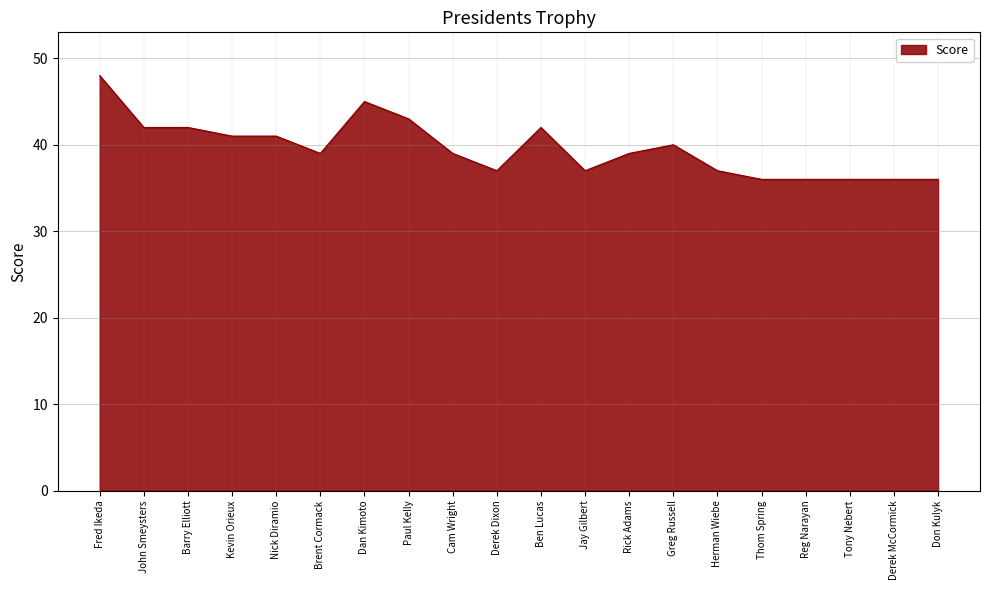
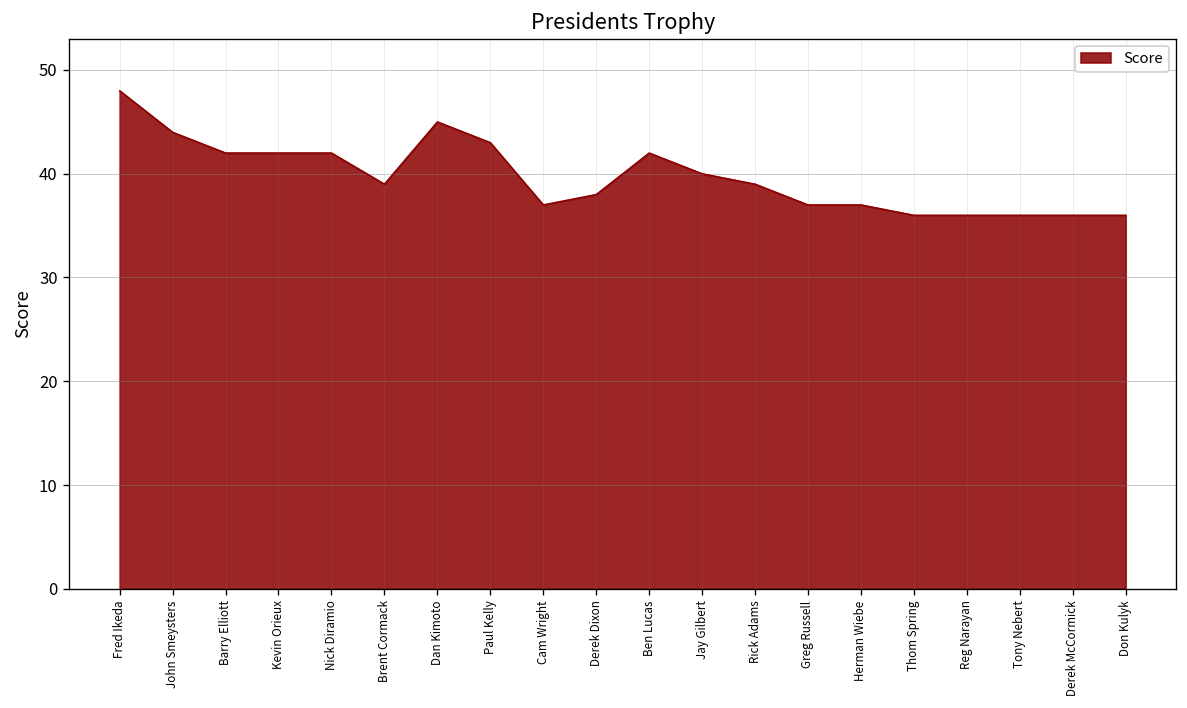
John Smeysters: 42 -> 44
Kevin Orieux: 41 -> 42
Nick Diramio: 41 -> 42
Cam Wright: 39 -> 37
Derek Dixon: 37 -> 38
Jay Gilbert: 37 -> 40
Greg Russell: 40 -> 37
